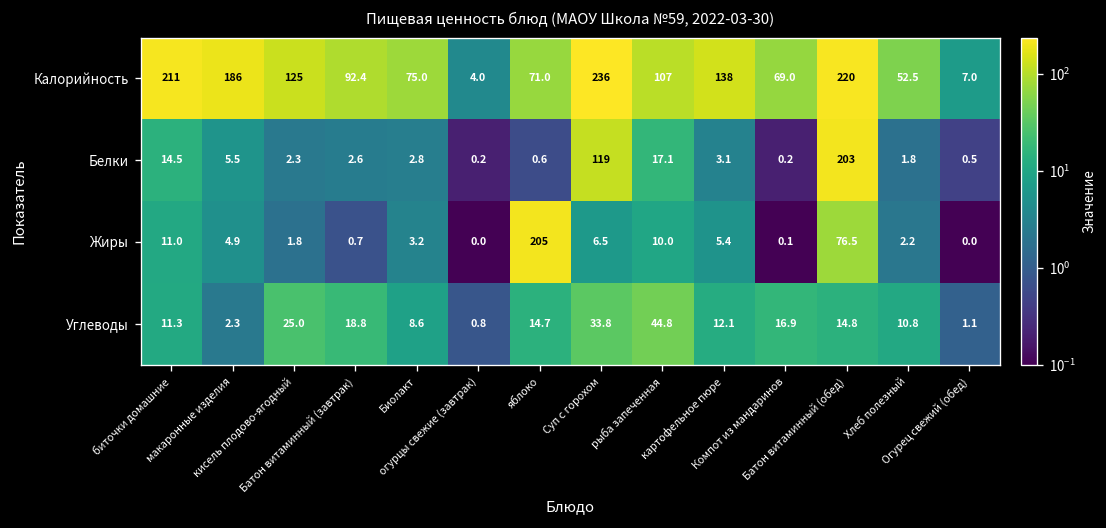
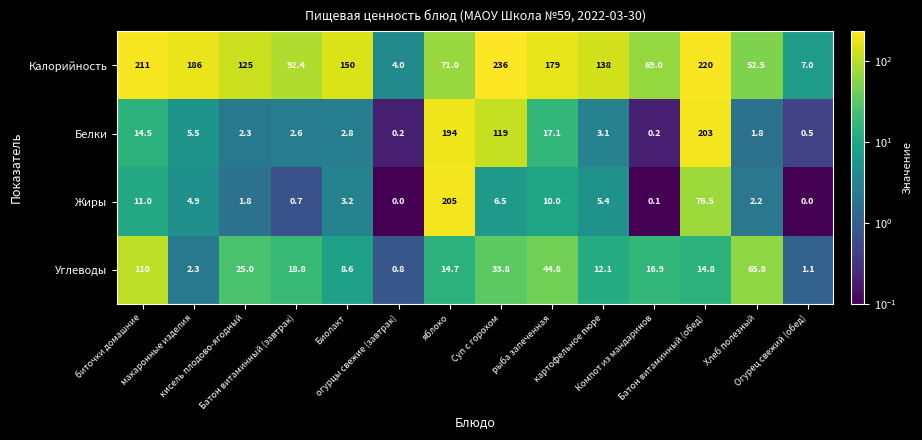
Калорийность, Биолакт: 75.0 -> 150
Калорийность, рыба запеченная: 107 -> 179
Белки, яблоко: 0.6 -> 194
Углеводы, биточки домашние: 11.3 -> 110
Углеводы, Хлеб полезный: 10.8 -> 65.8
